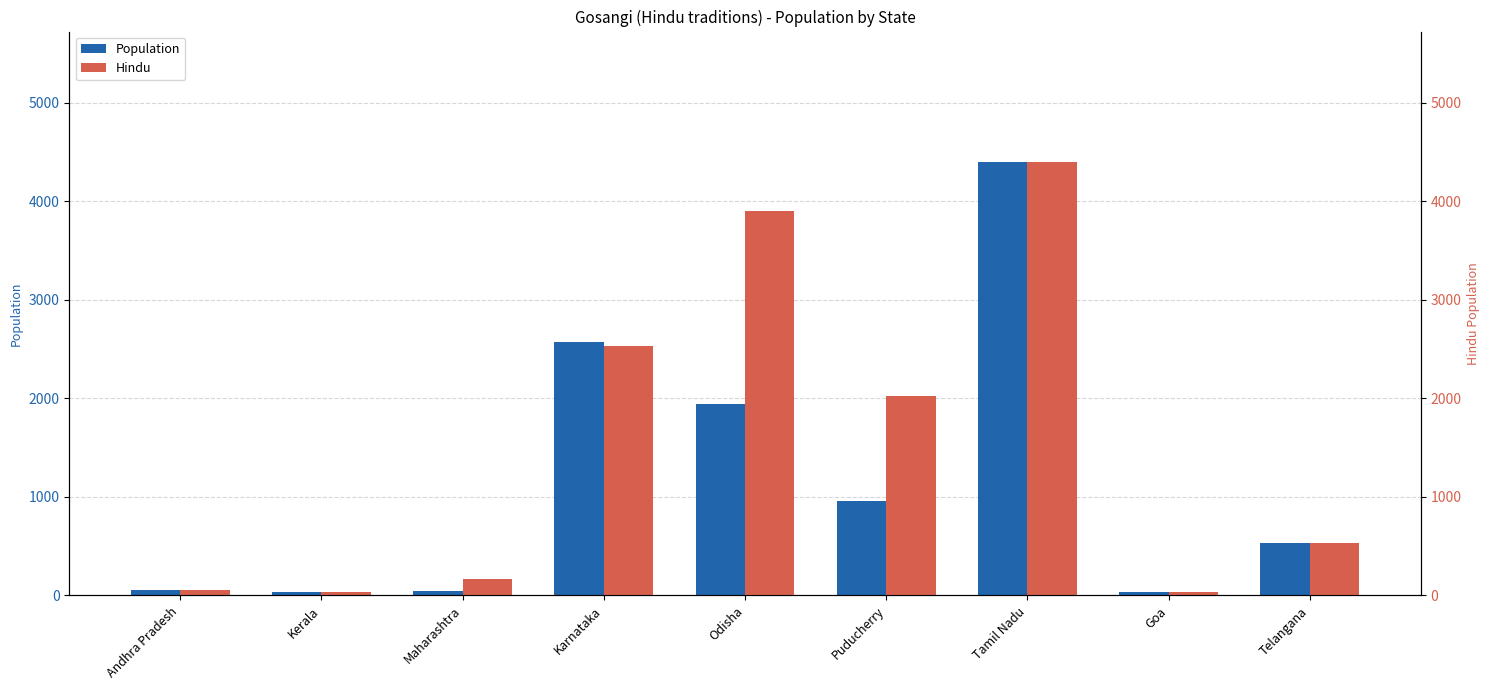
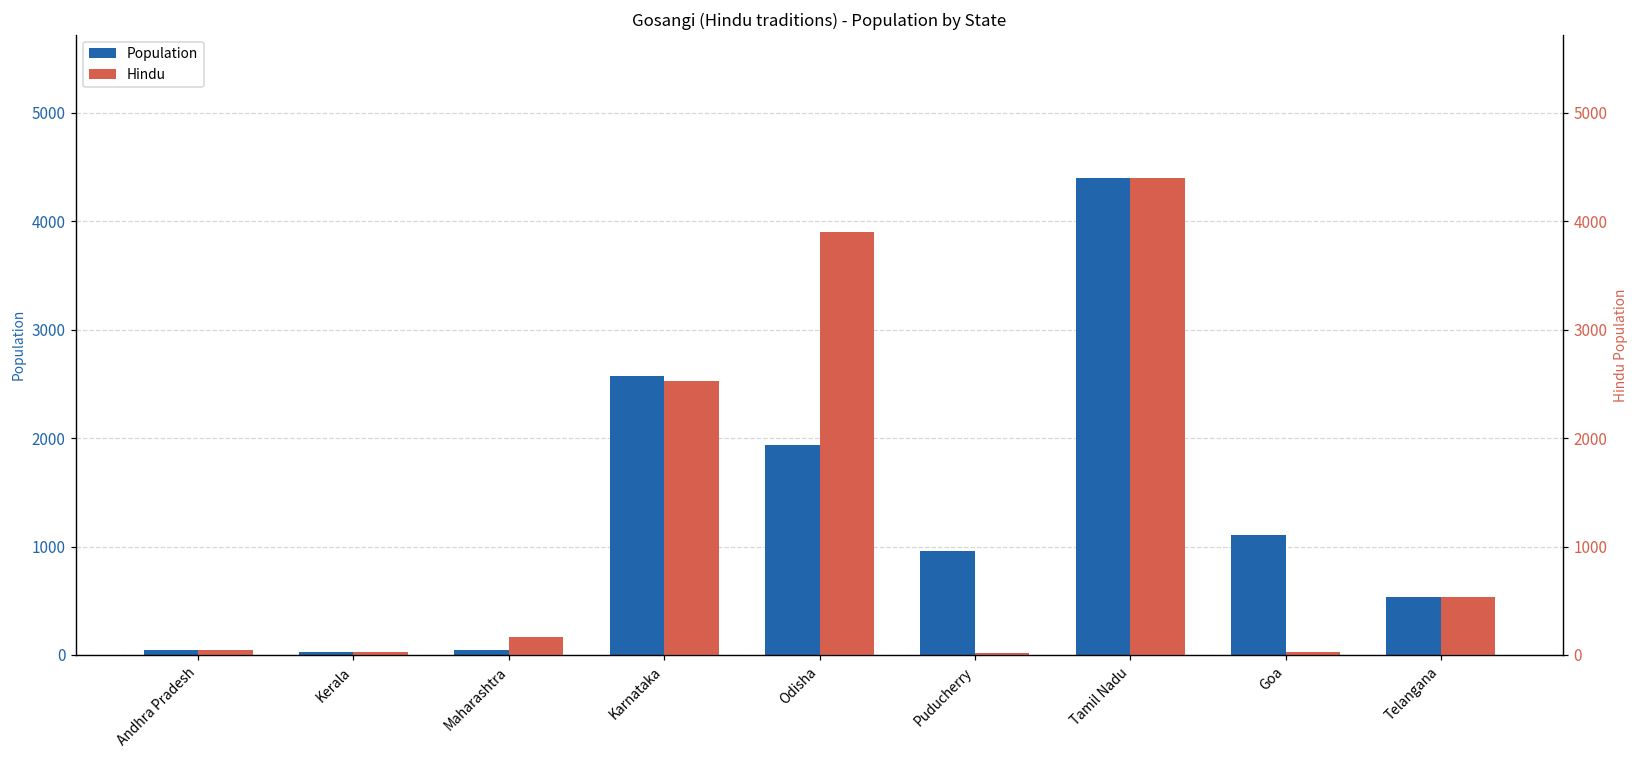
Population, Goa: 0 -> 1100
Hindu, Puducherry: 2000 -> 0
